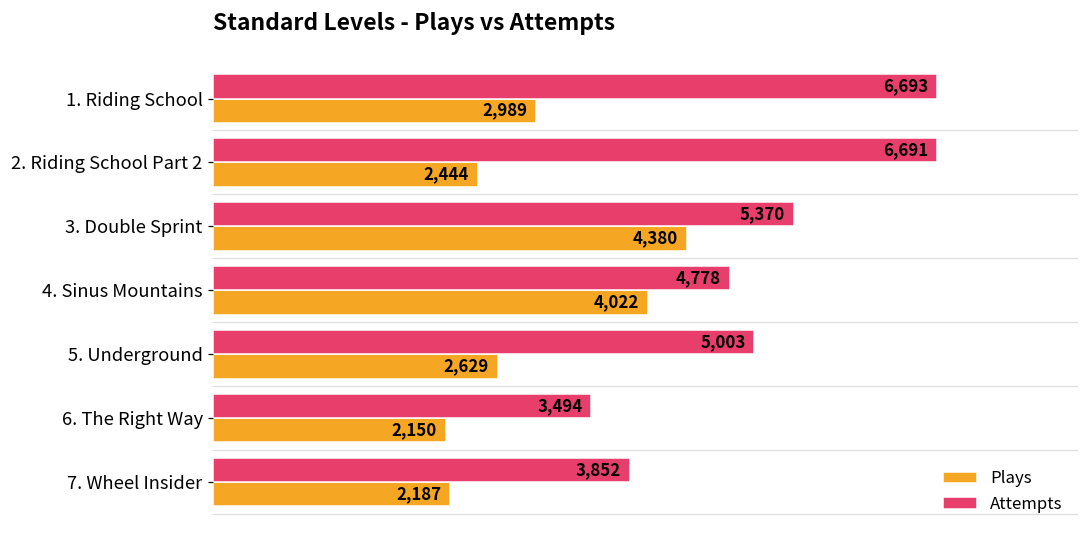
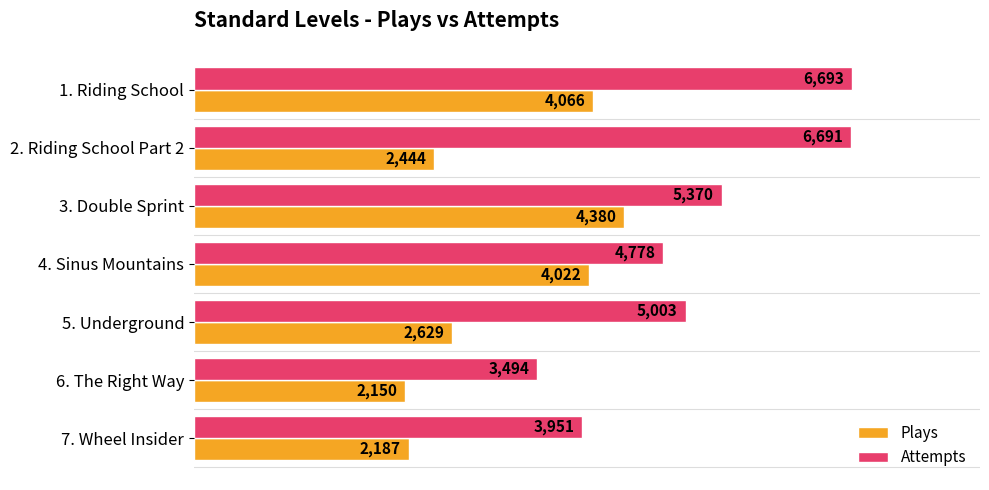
Plays, 1. Riding School: 2,989 -> 4,066
Attempts, 7. Wheel Insider: 3,852 -> 3,951
